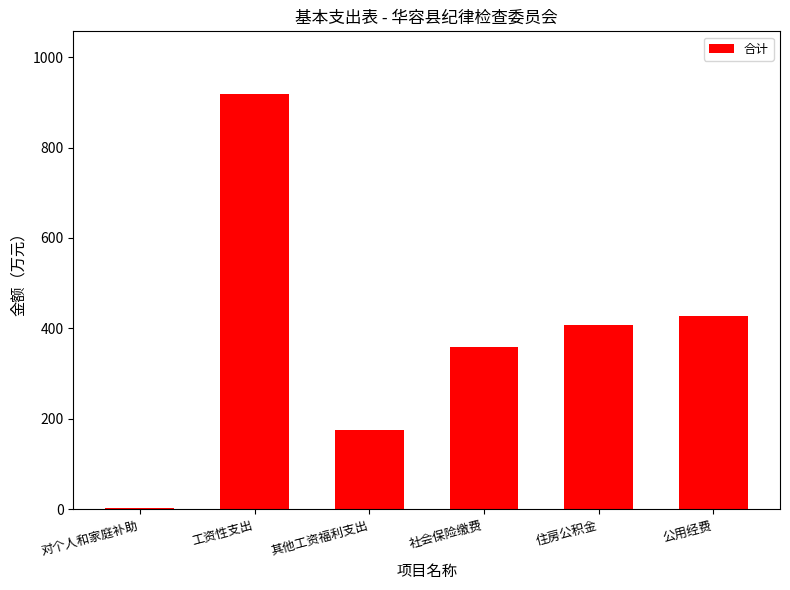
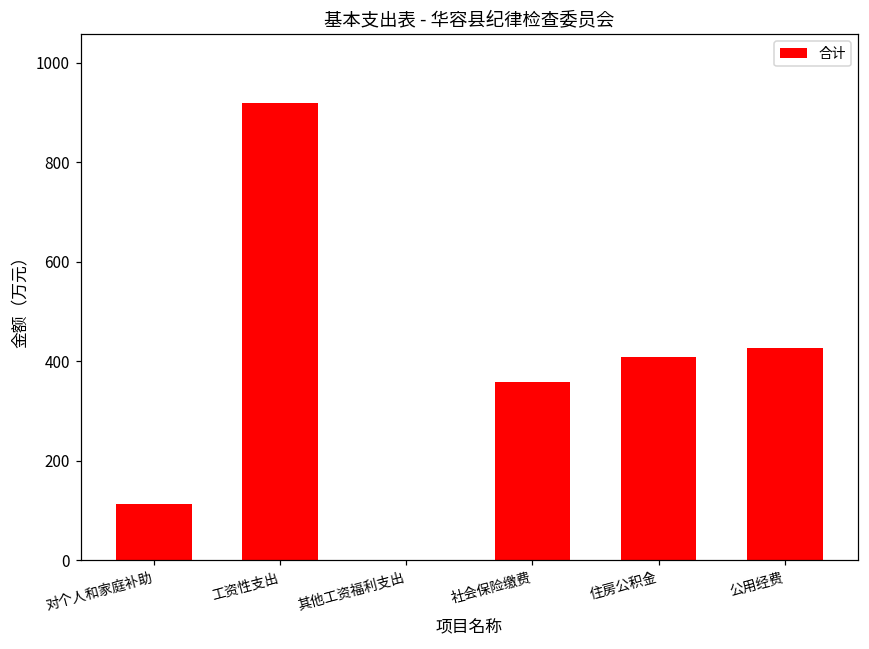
对个人和家庭补助: 0 -> 110
其他工资福利支出: 180 -> 0
